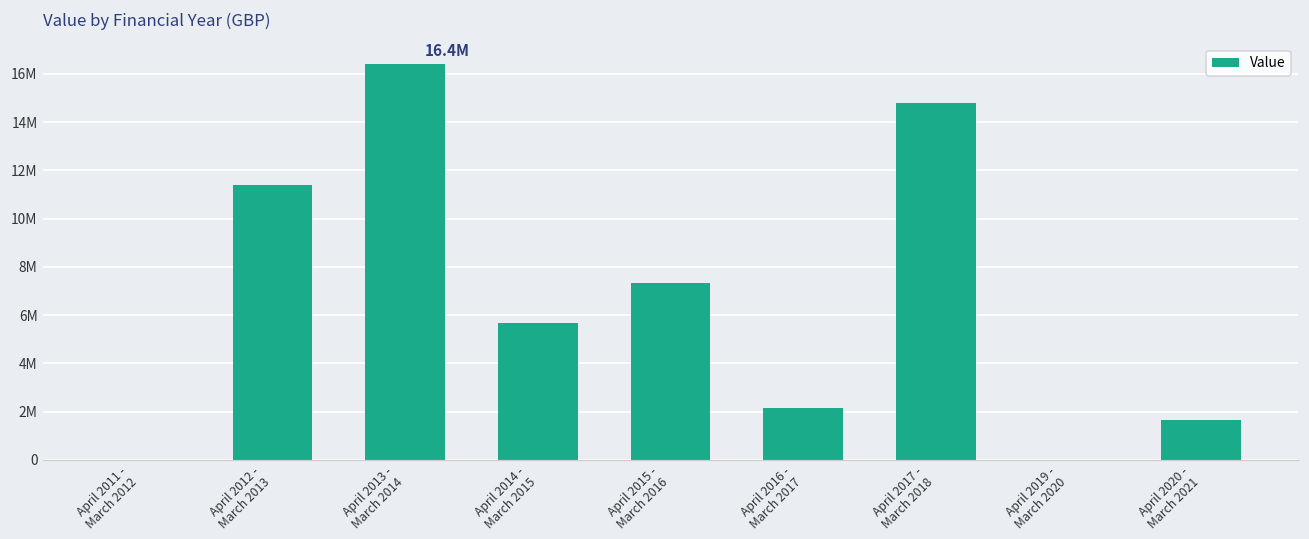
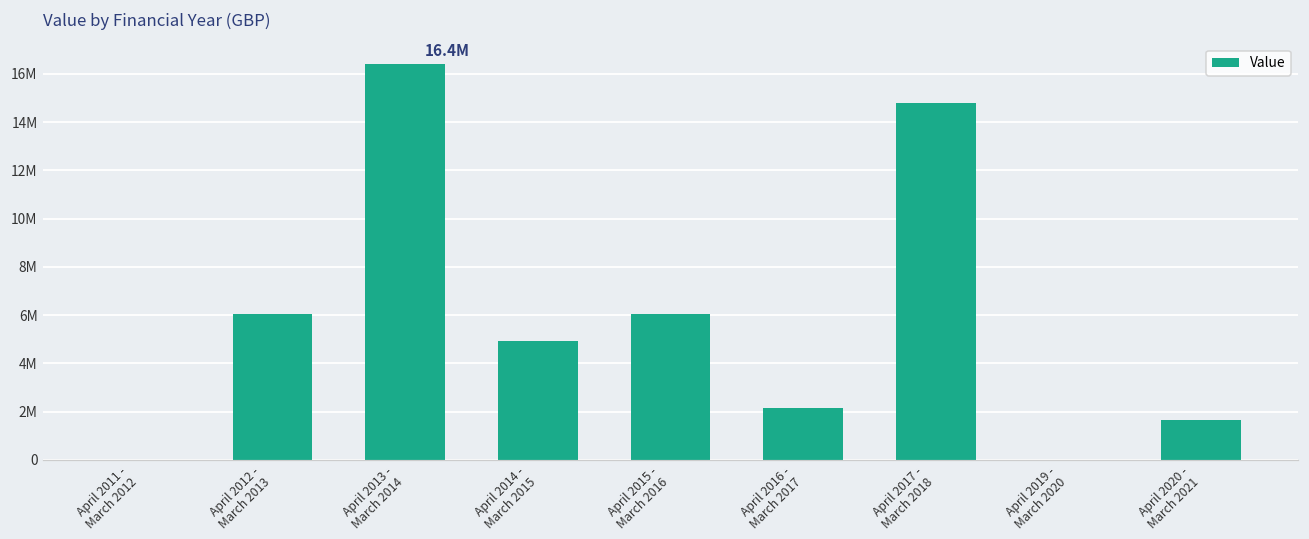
April 2012 - March 2013: 11400000 -> 6000000
April 2014 - March 2015: 5700000 -> 4900000
April 2015 - March 2016: 7300000 -> 6100000
